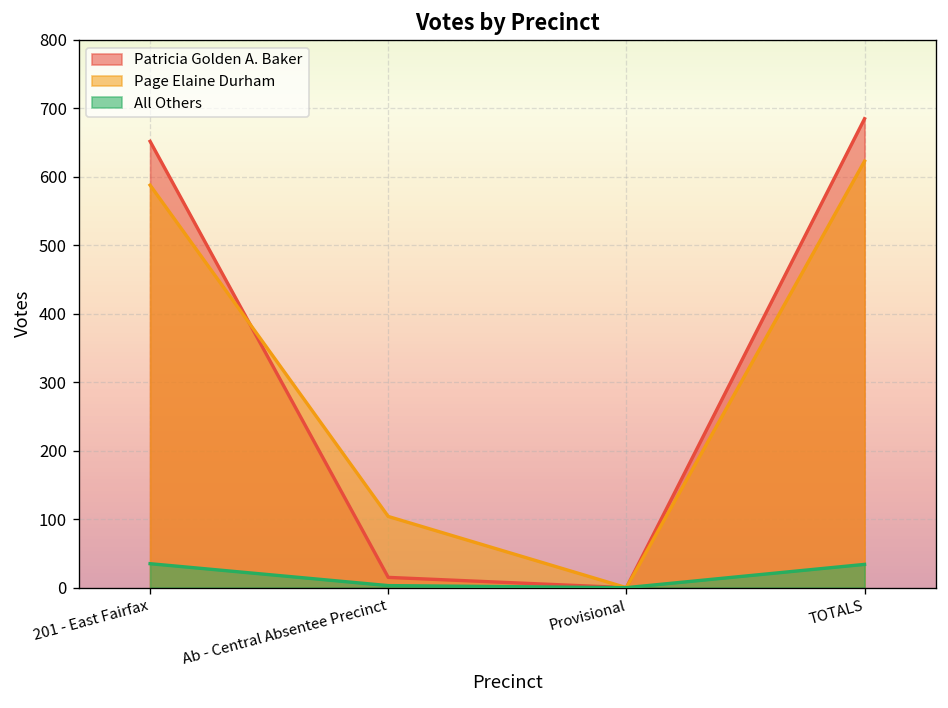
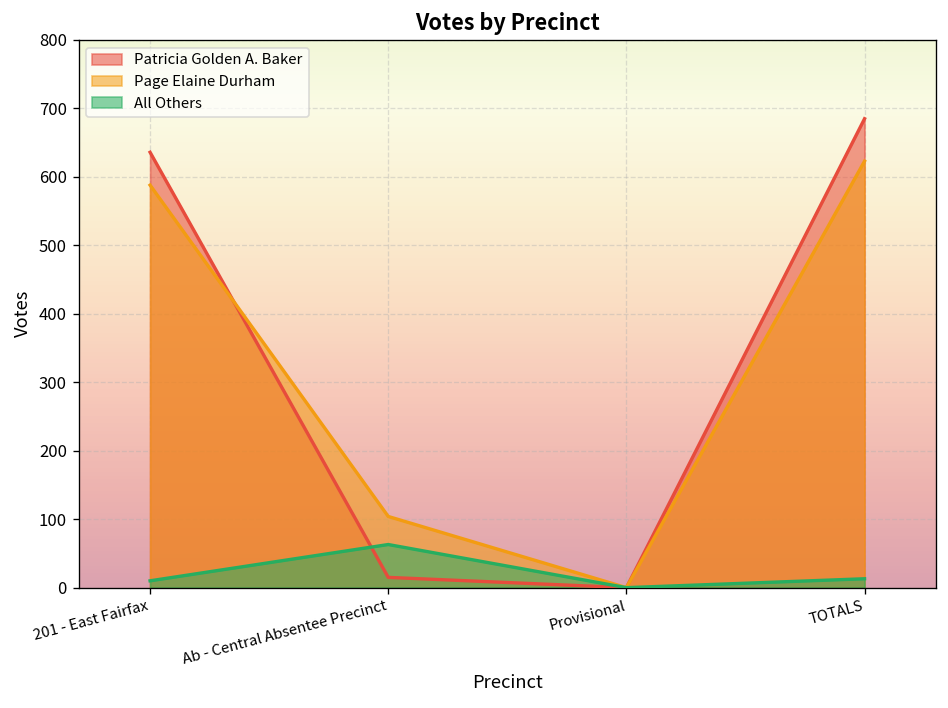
Patricia Golden A. Baker, 201 - East Fairfax: 650 -> 640
All Others, 201 - East Fairfax: 40 -> 10
All Others, Ab - Central Absentee Precinct: 0 -> 60
All Others, TOTALS: 30 -> 10
